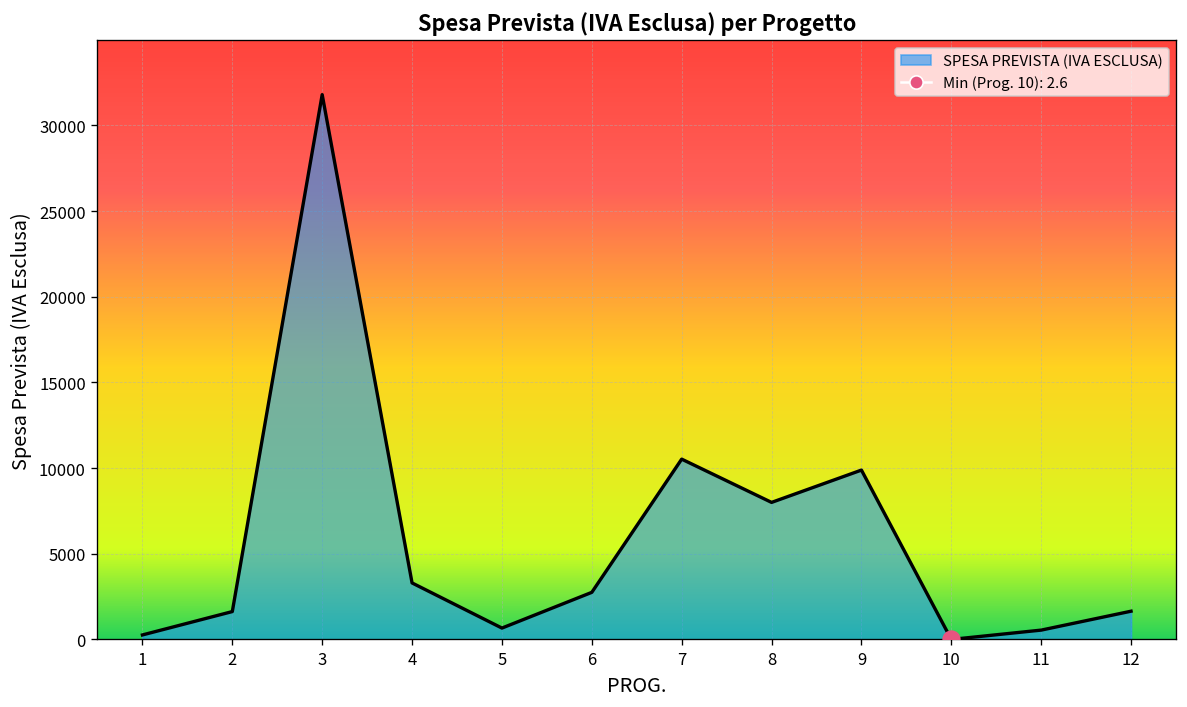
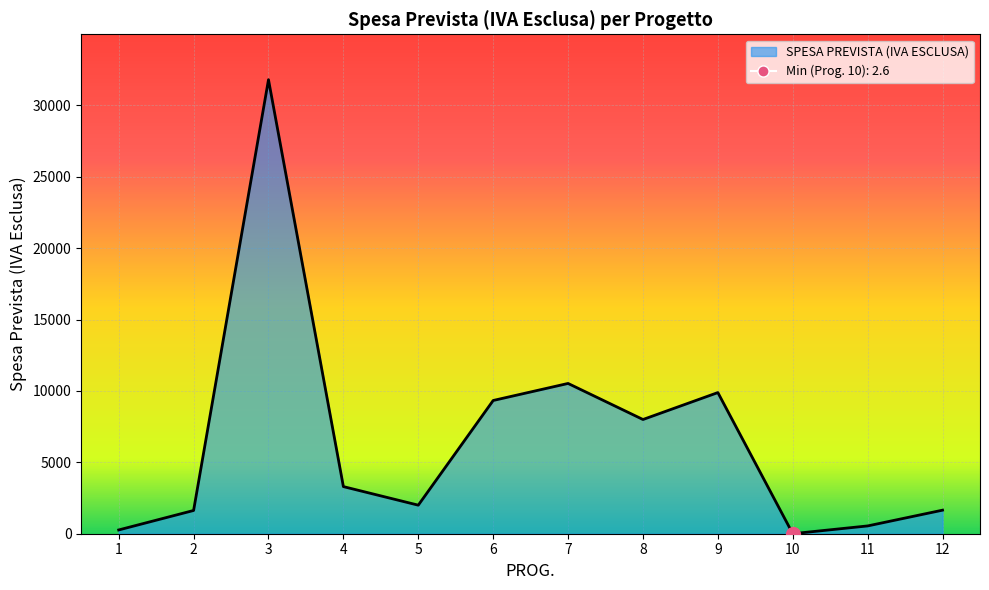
SPESA PREVISTA (IVA ESCLUSA), 5: 700 -> 2000
SPESA PREVISTA (IVA ESCLUSA), 6: 2800 -> 9300
